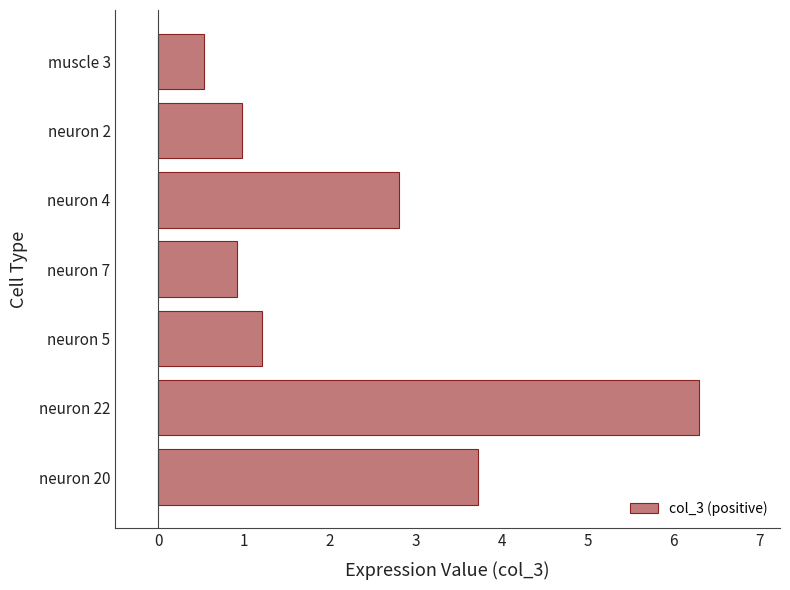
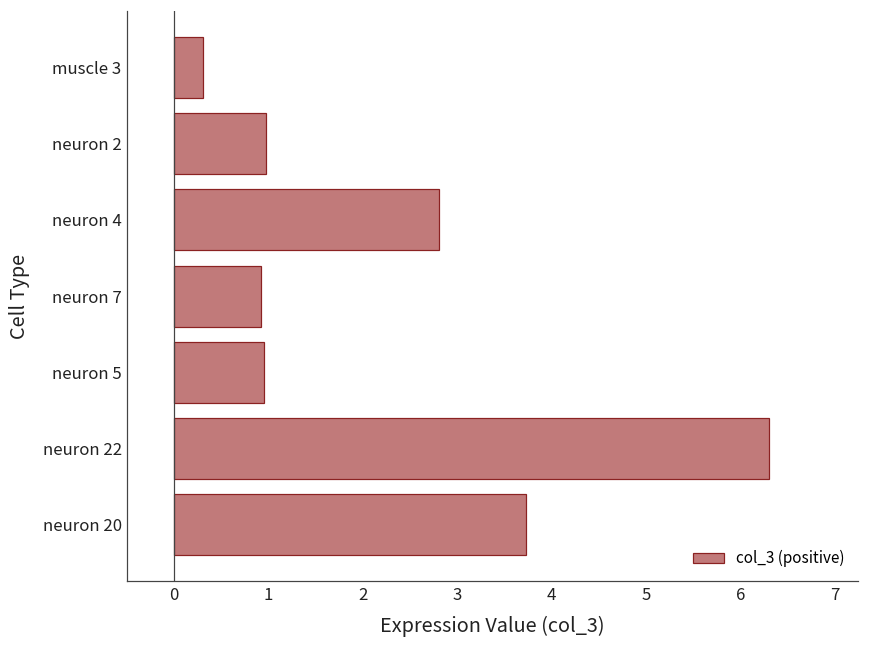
muscle 3: 0.5 -> 0.3
neuron 5: 1.2 -> 1.0
